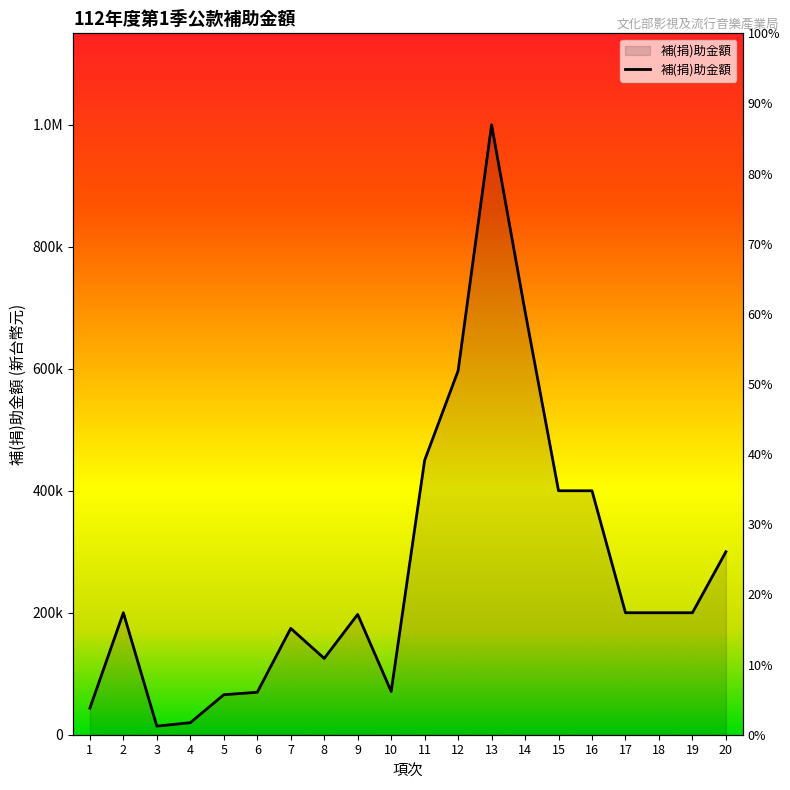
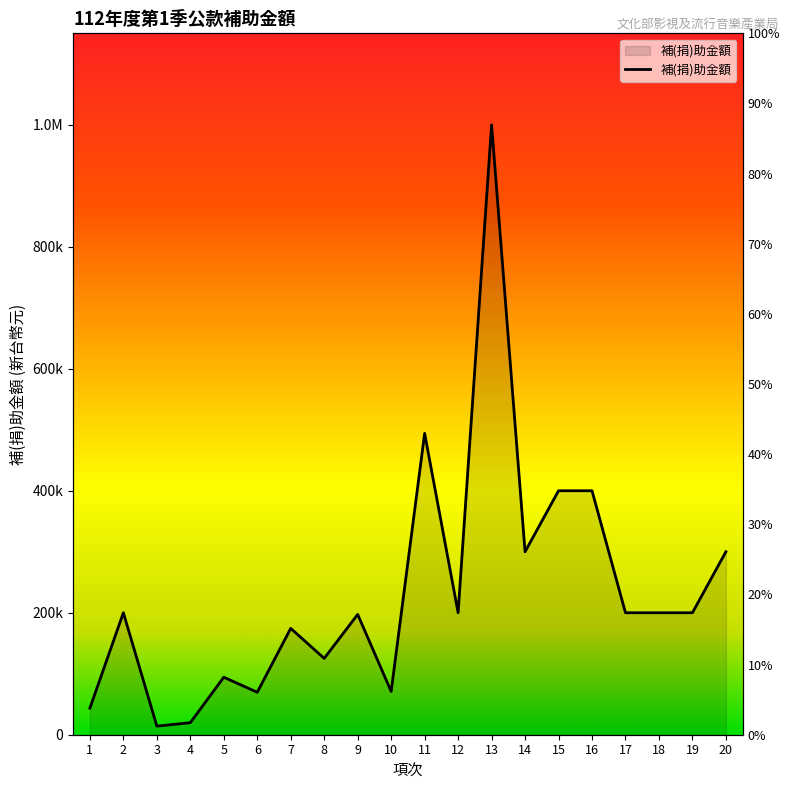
5: 70000 -> 90000
11: 450000 -> 490000
12: 600000 -> 200000
14: 690000 -> 300000
